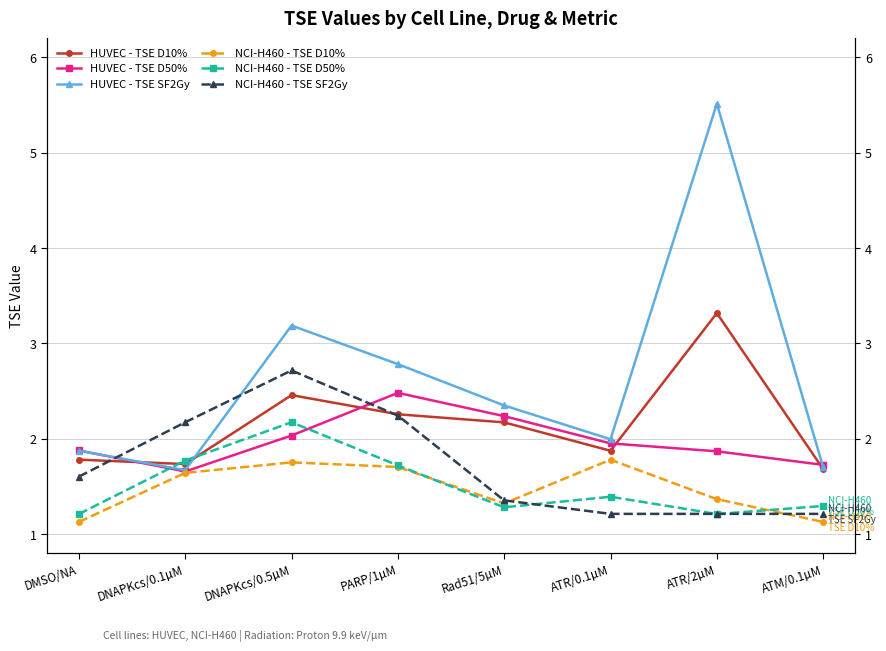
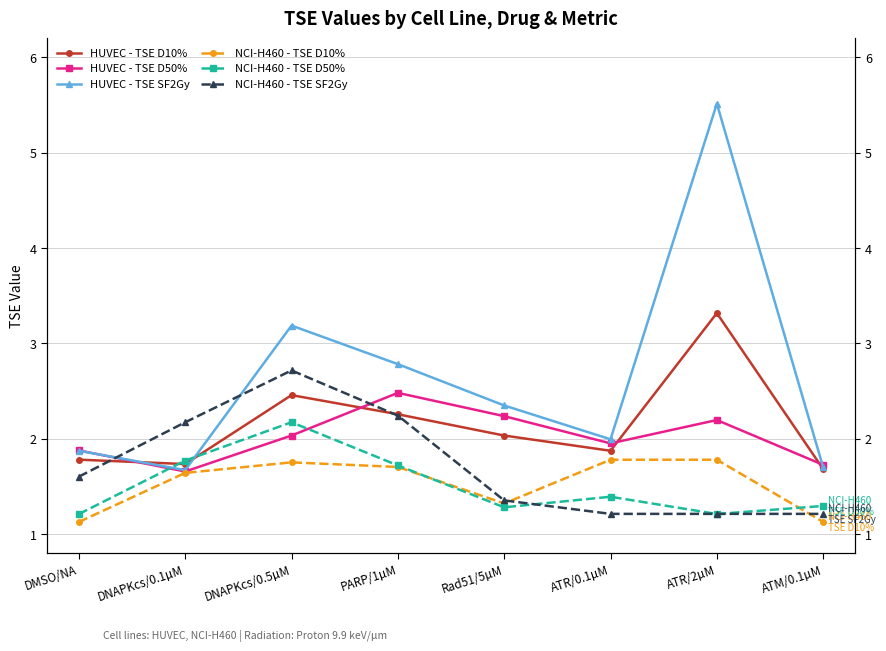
HUVEC - TSE D10%, Rad51/5µM: 2.2 -> 2.0
HUVEC - TSE D50%, ATR/2µM: 1.9 -> 2.2
NCI-H460 - TSE D10%, ATR/2µM: 1.4 -> 1.8
